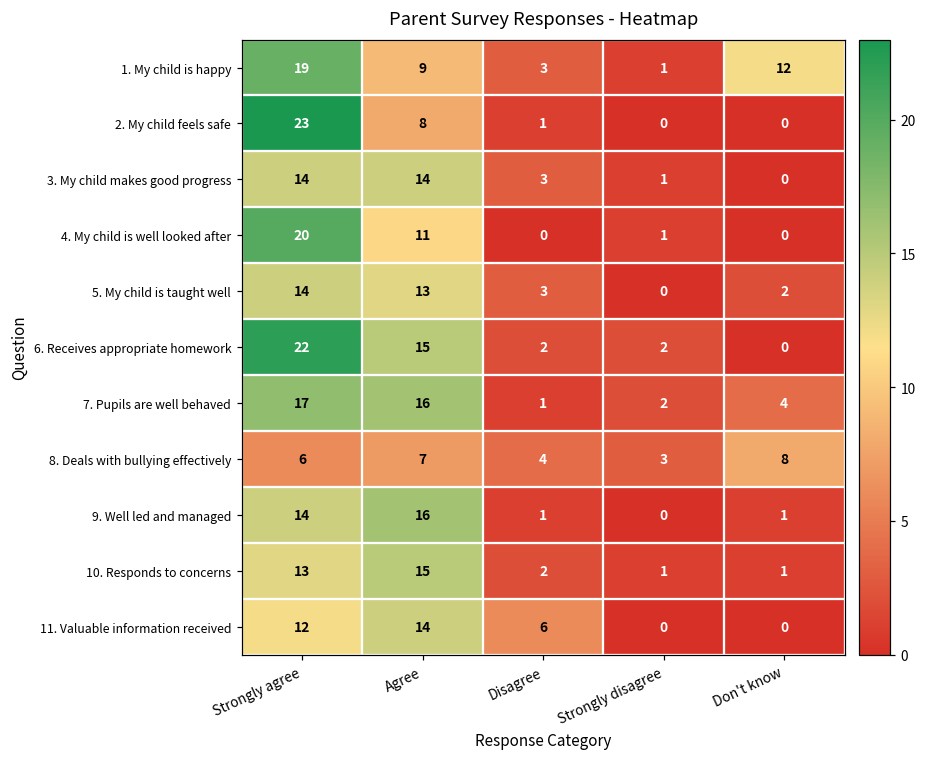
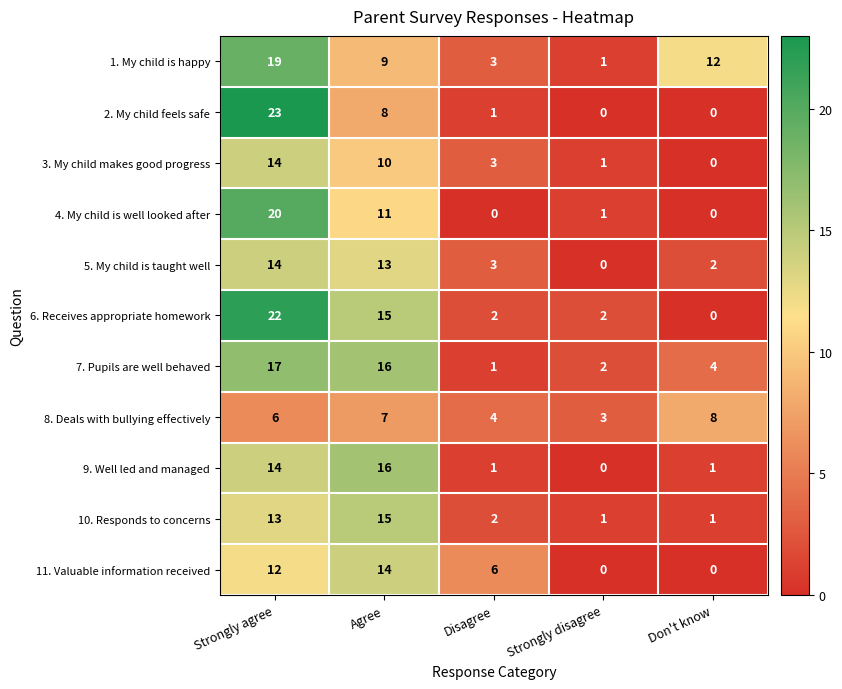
3. My child makes good progress, Agree: 14 -> 10
